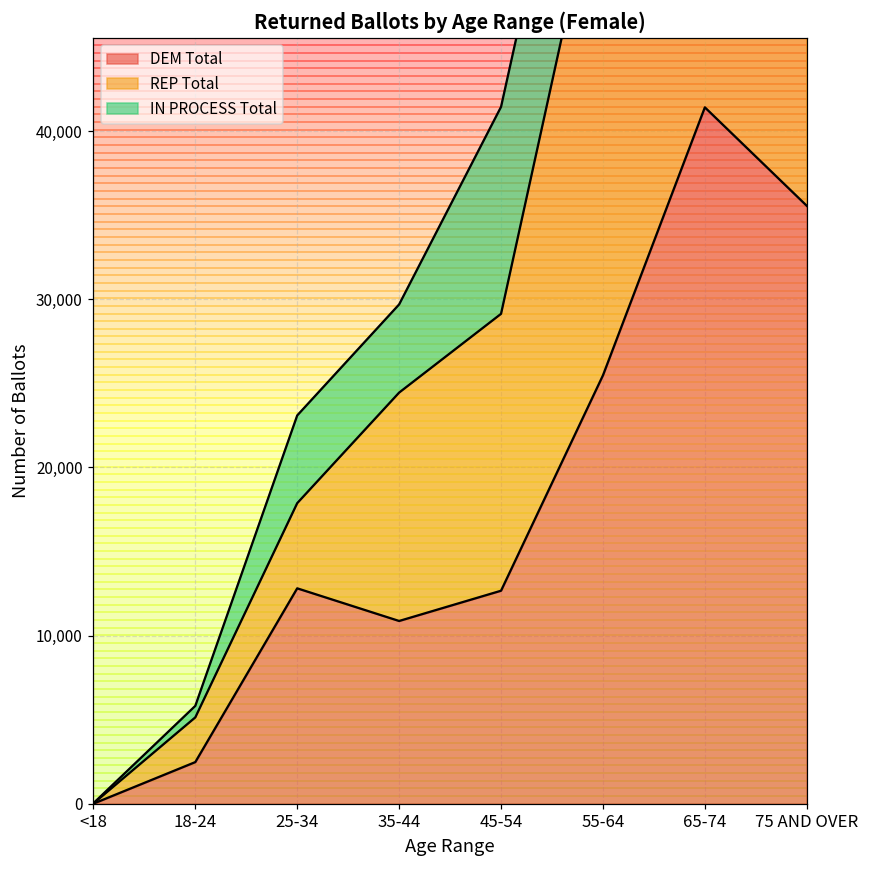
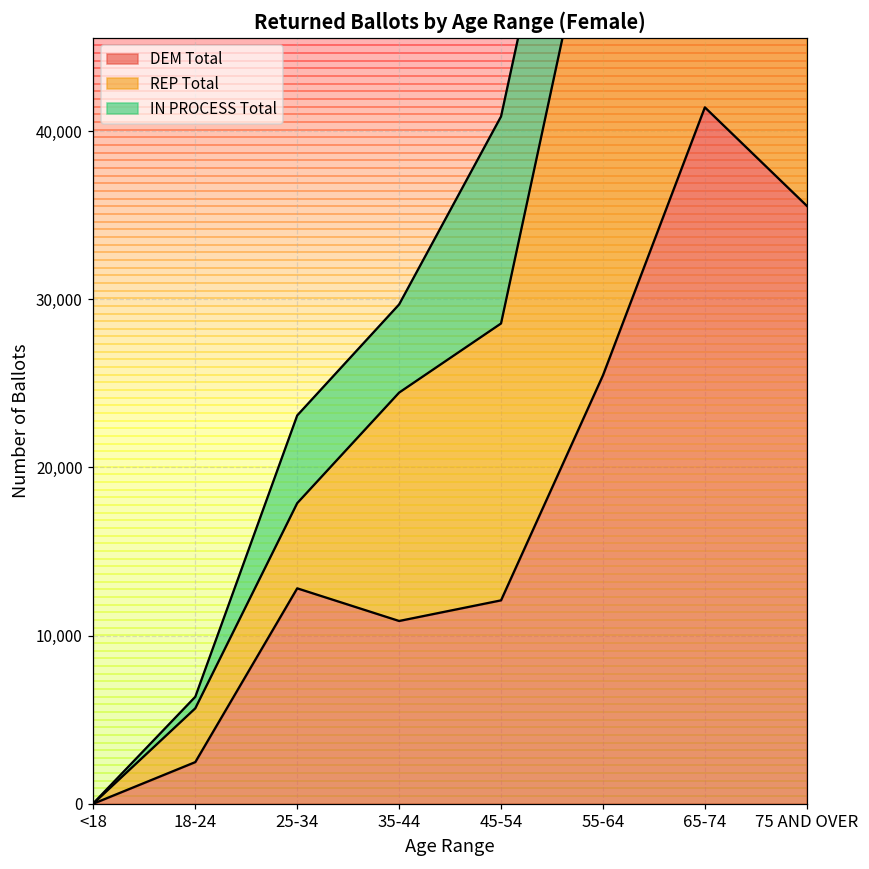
REP Total, 18-24: 2,700 -> 3,200
DEM Total, 45-54: 12,700 -> 12,100
